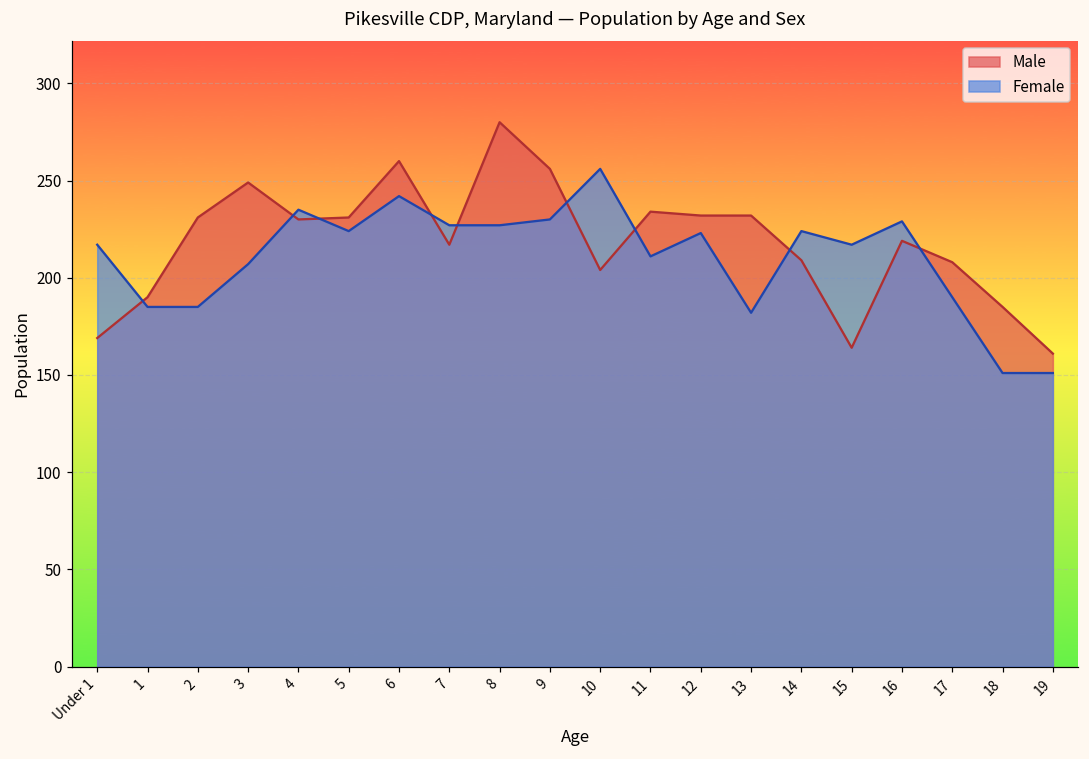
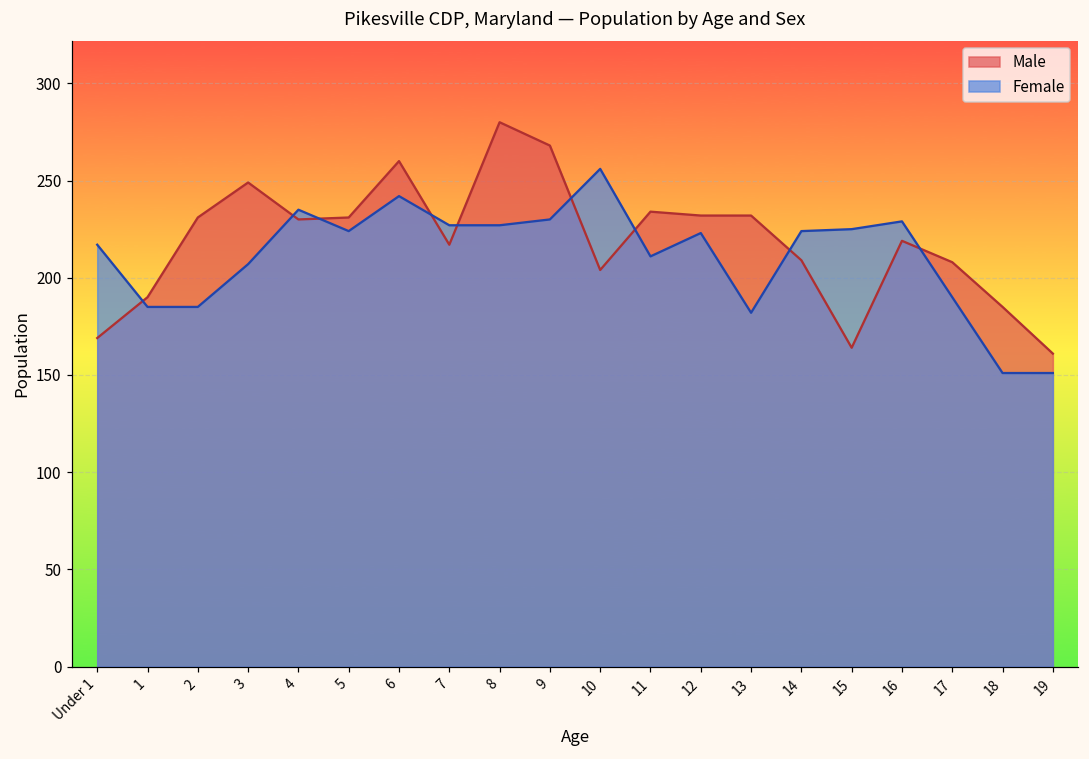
Male, 9: 256 -> 268
Female, 15: 217 -> 225
